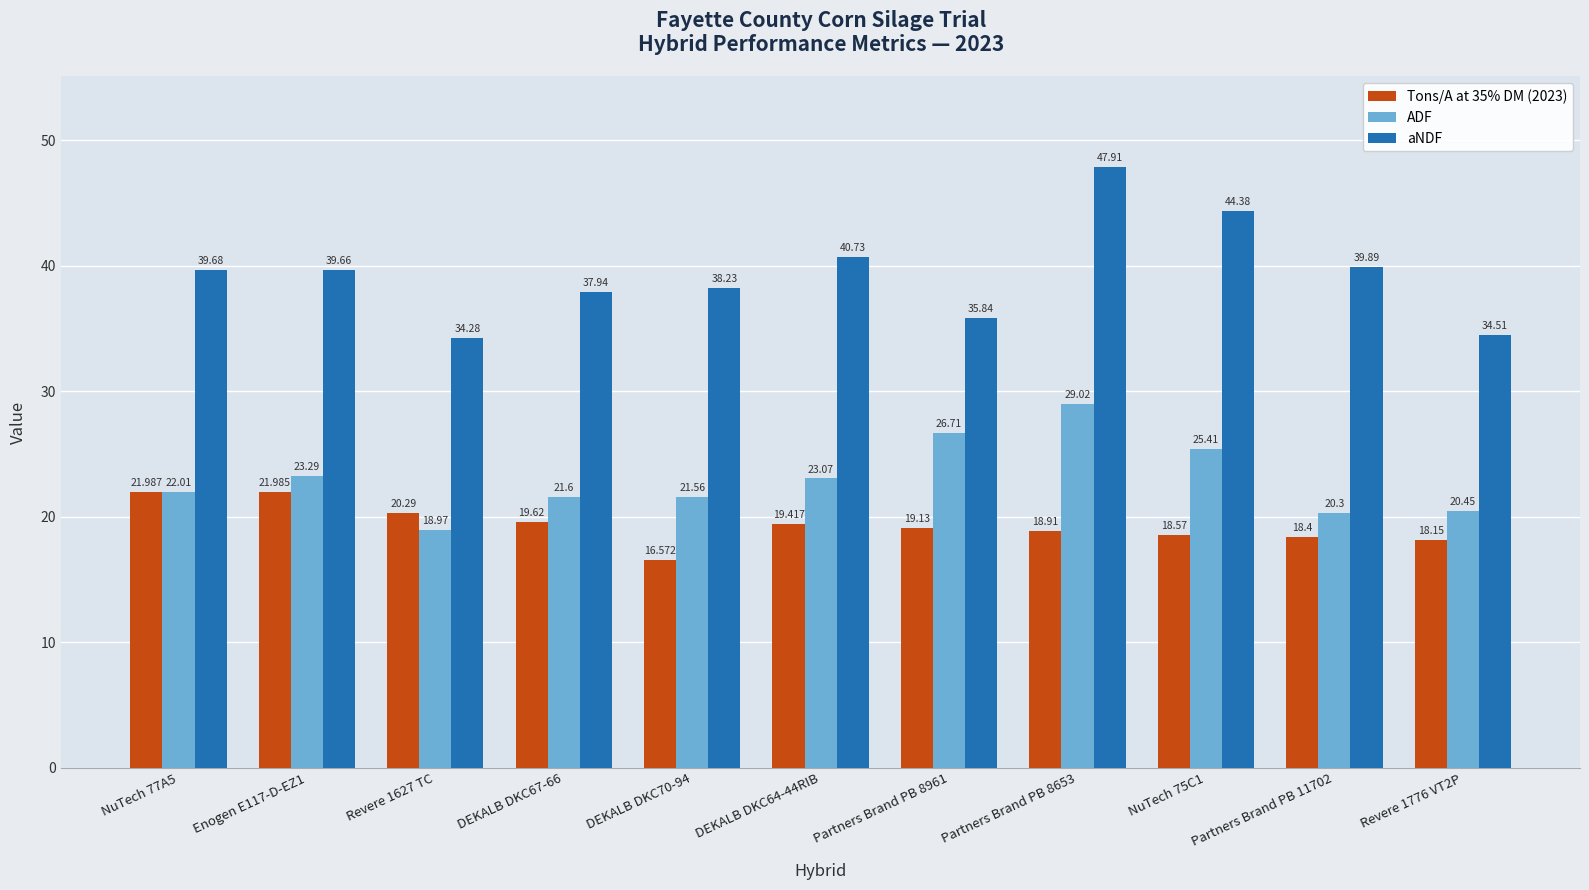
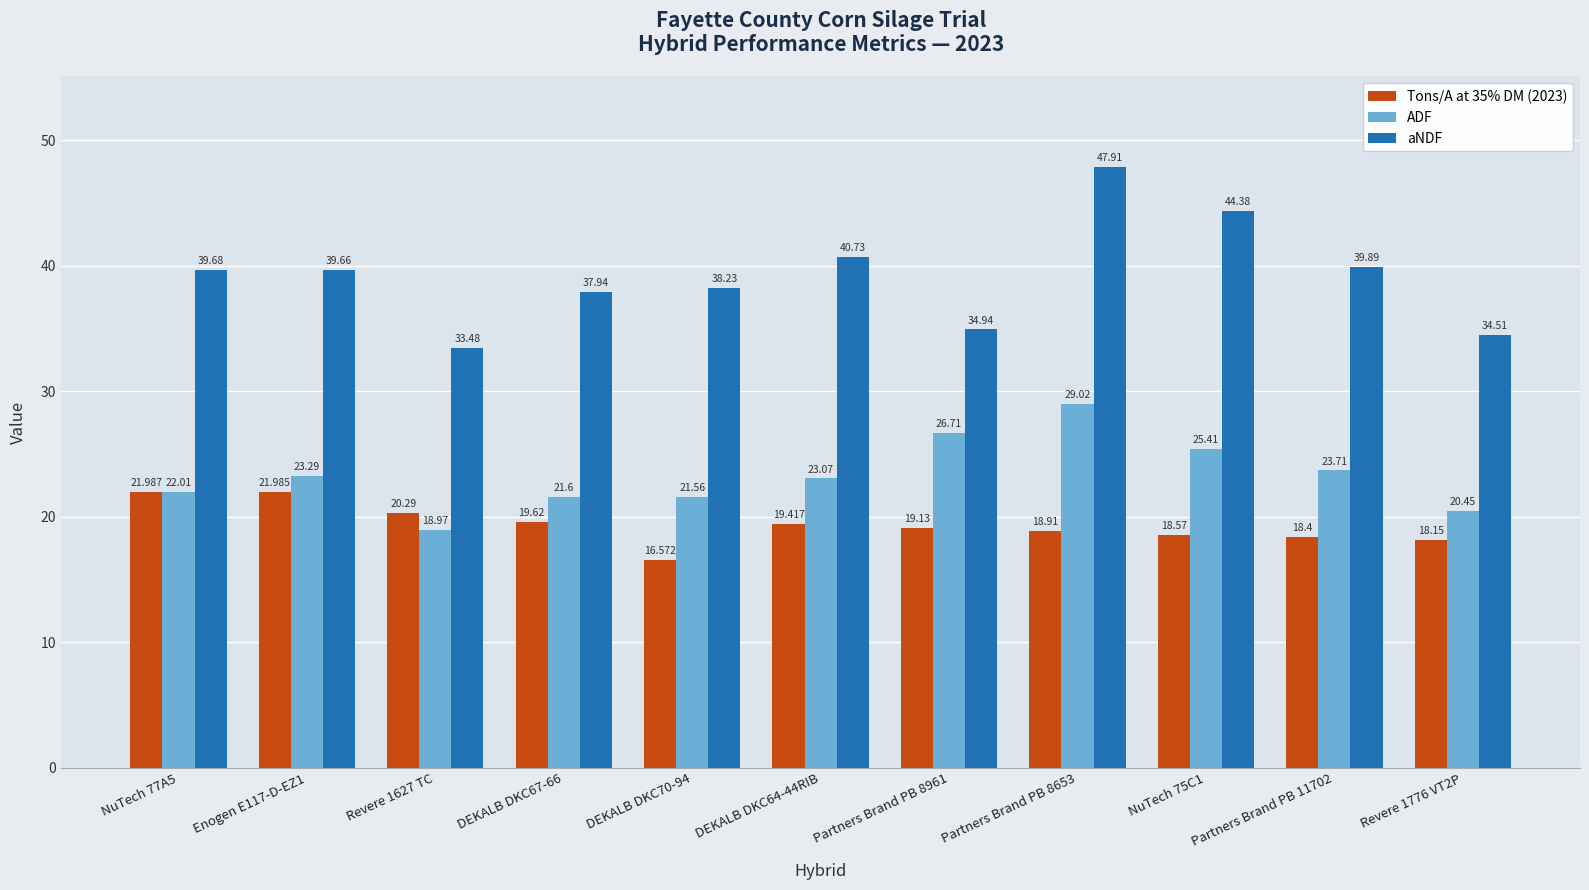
aNDF, Revere 1627 TC: 34.28 -> 33.48
aNDF, Partners Brand PB 8961: 35.84 -> 34.94
ADF, Partners Brand PB 11702: 20.3 -> 23.71
